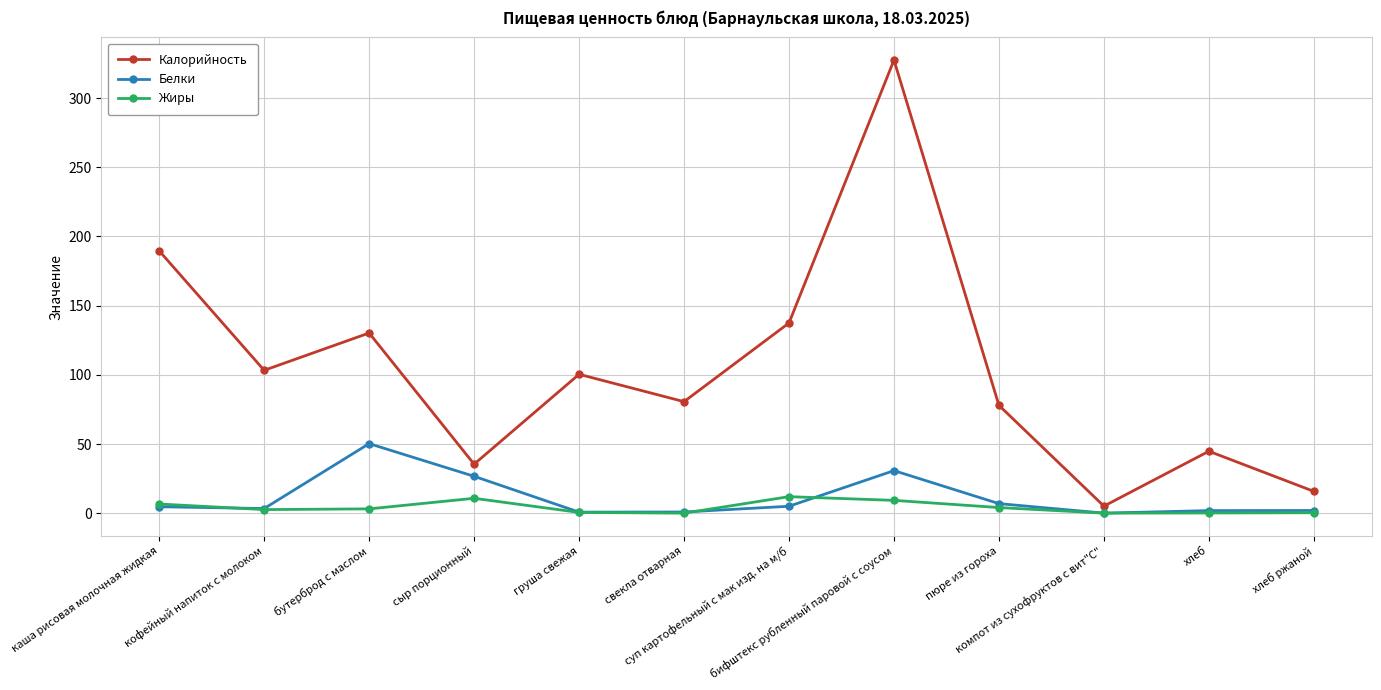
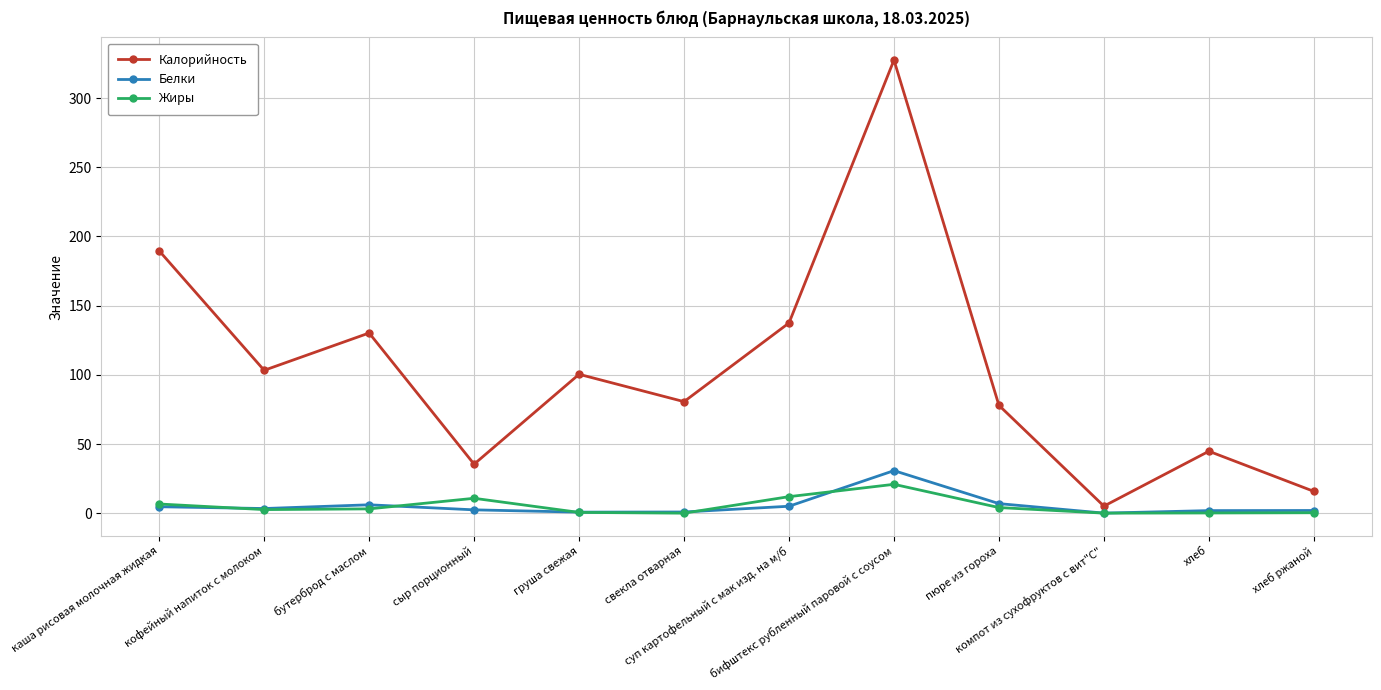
Белки, бутерброд с маслом: 50 -> 6
Белки, сыр порционный: 27 -> 2
Жиры, бифштекс рубленный паровой с соусом: 9 -> 21
